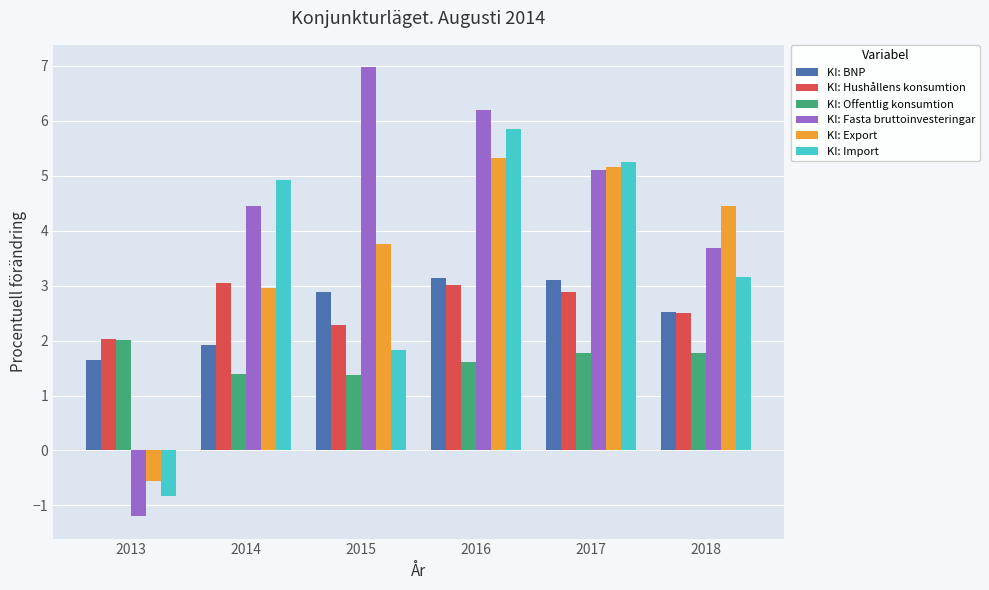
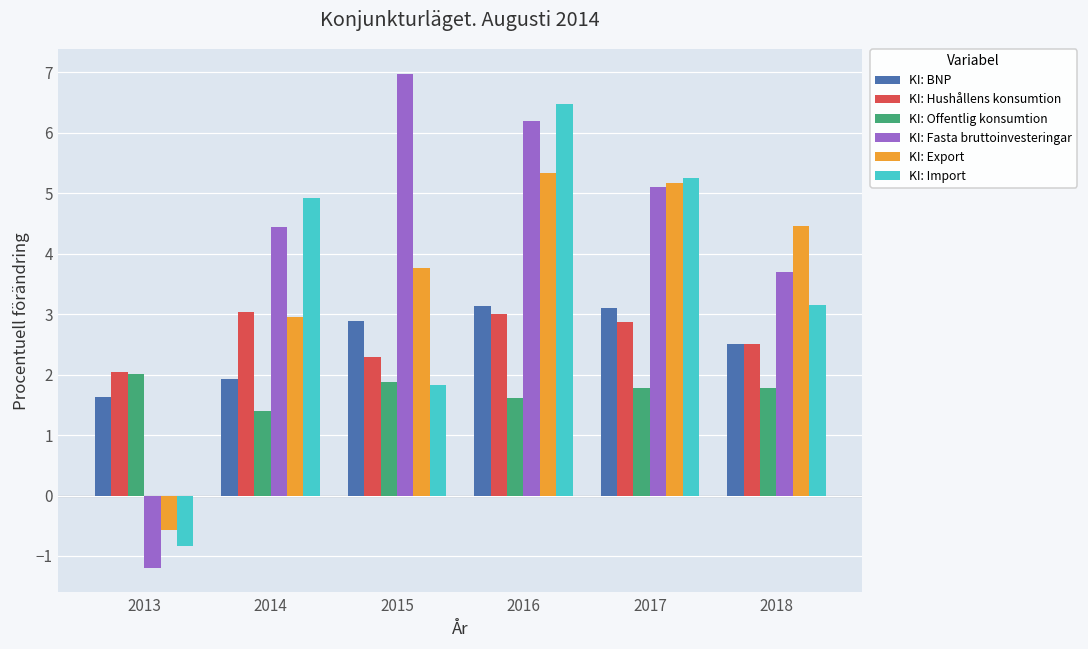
KI: Offentlig konsumtion, 2015: 1.4 -> 1.9
KI: Import, 2016: 5.9 -> 6.5
